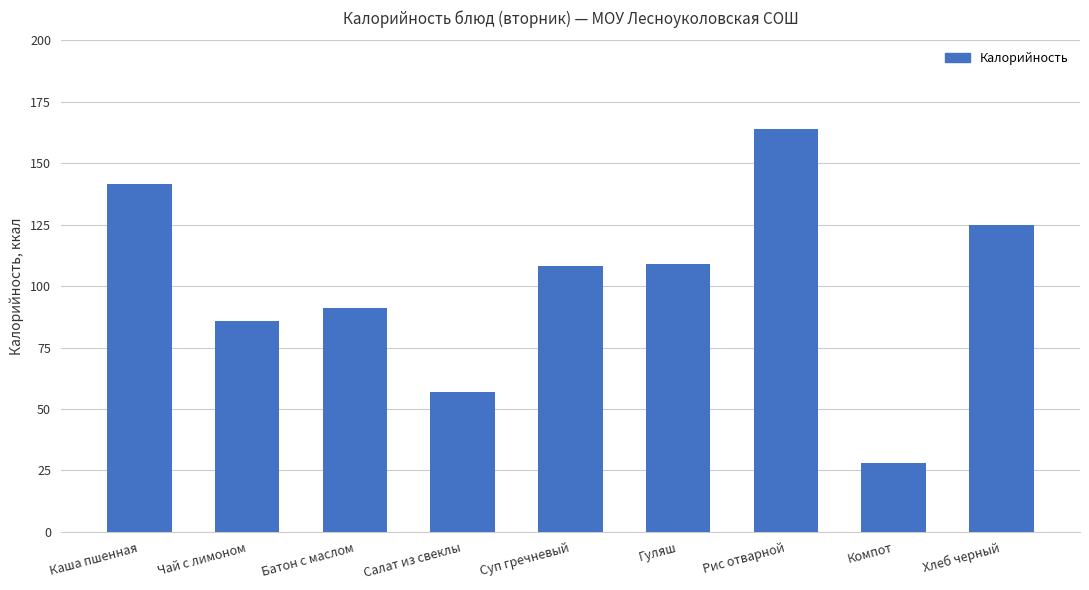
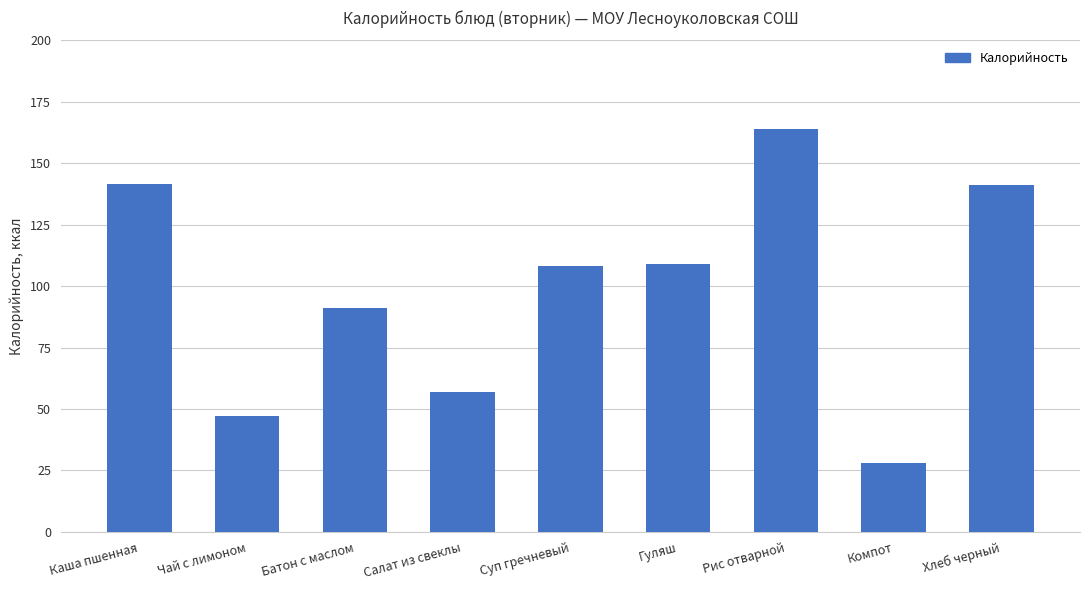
Чай с лимоном: 86 -> 47
Хлеб черный: 125 -> 141
